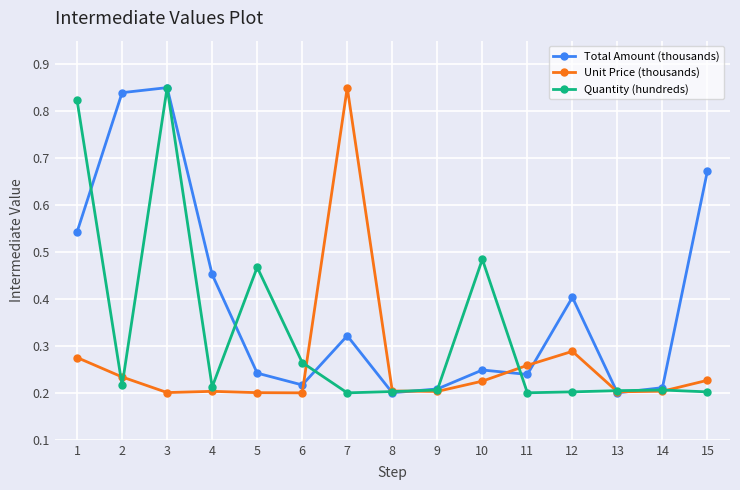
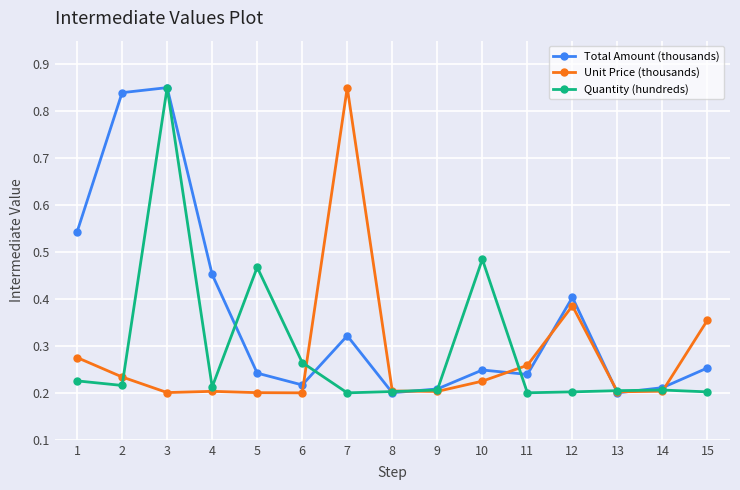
Quantity (hundreds), 1: 0.82 -> 0.23
Unit Price (thousands), 12: 0.29 -> 0.39
Total Amount (thousands), 15: 0.67 -> 0.25
Unit Price (thousands), 15: 0.23 -> 0.35
